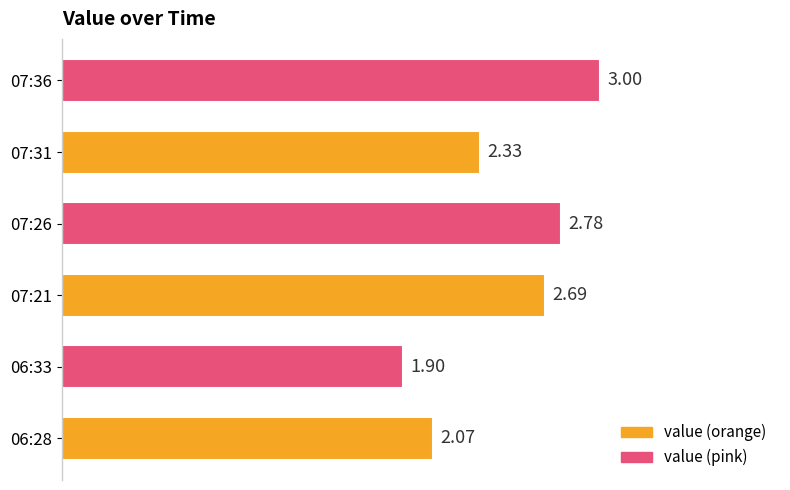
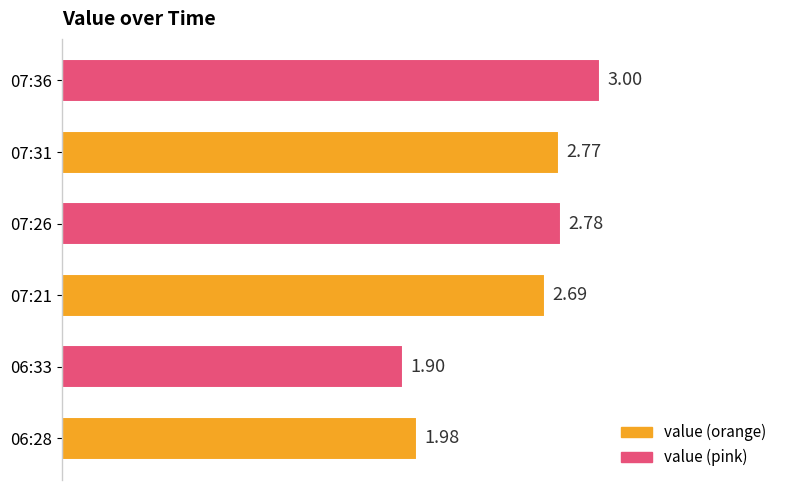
07:31: 2.33 -> 2.77
06:28: 2.07 -> 1.98
